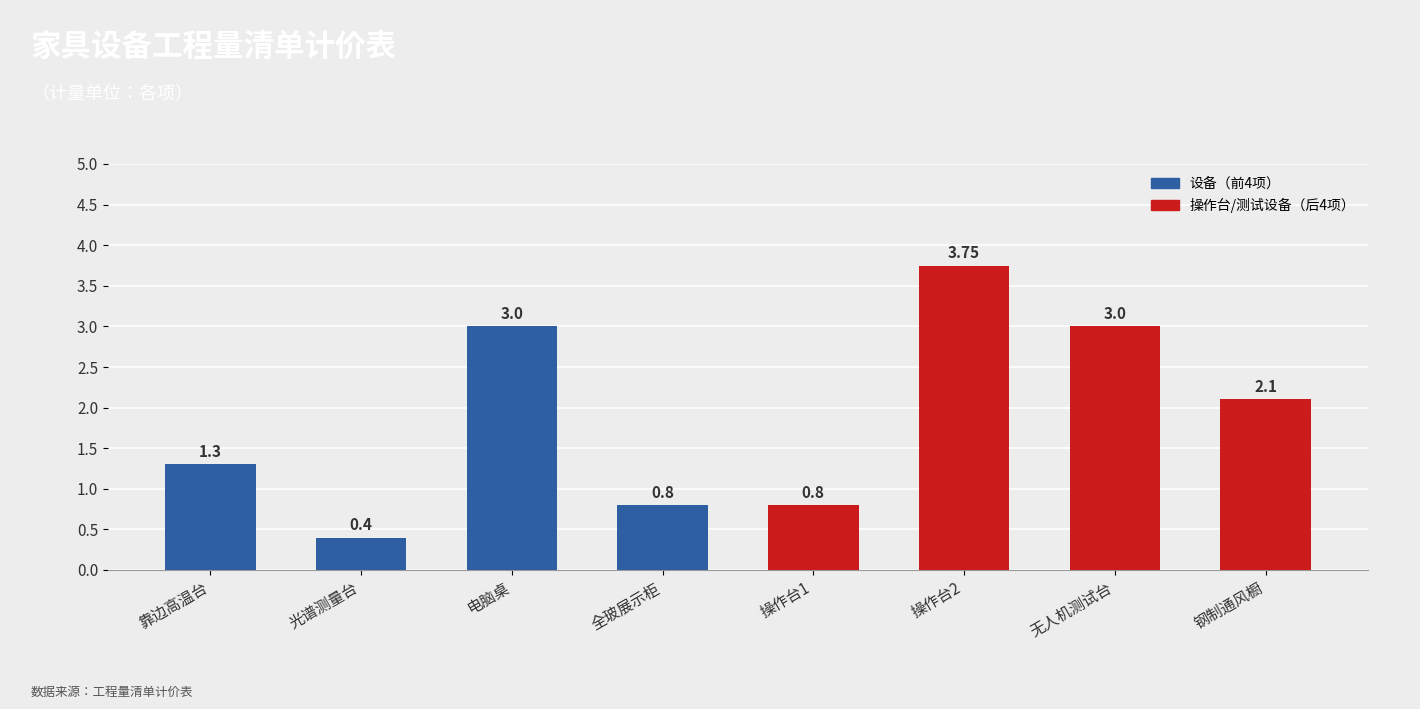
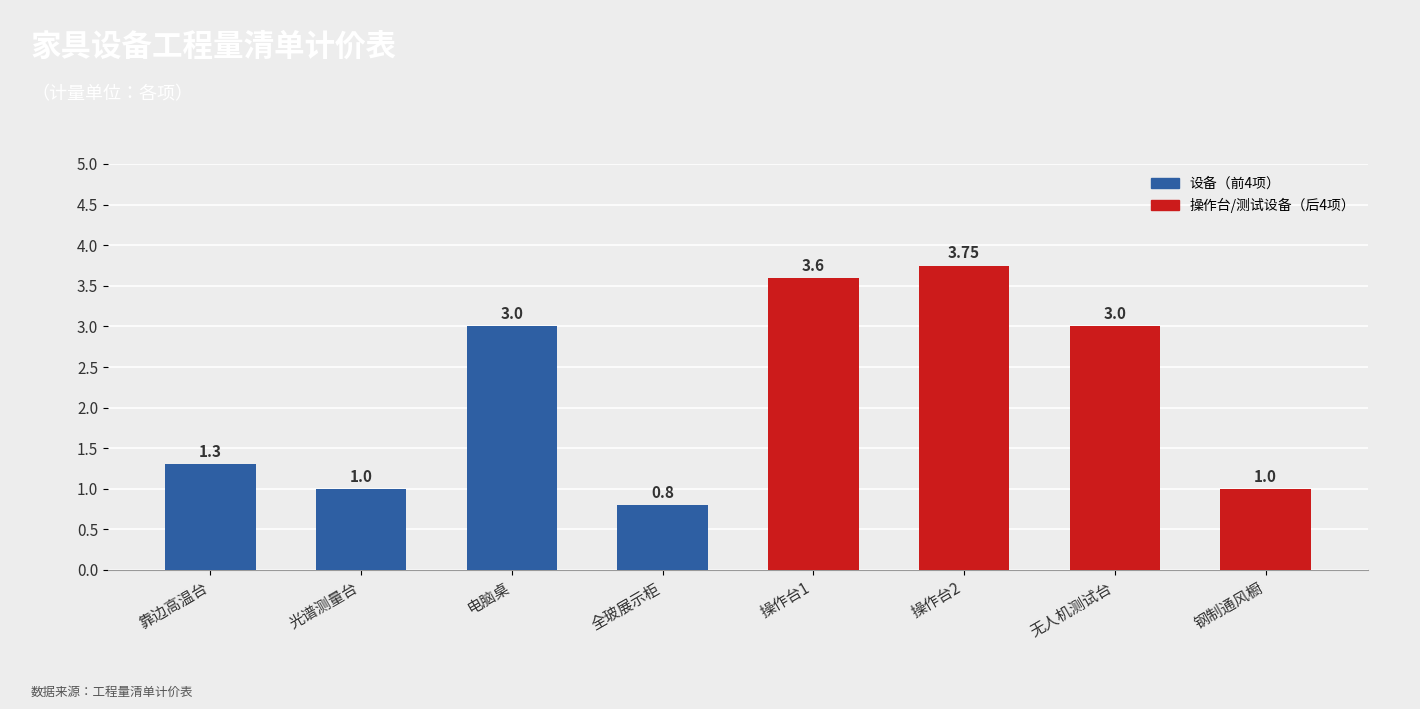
光谱测量台: 0.4 -> 1.0
操作台1: 0.8 -> 3.6
钢制通风橱: 2.1 -> 1.0
